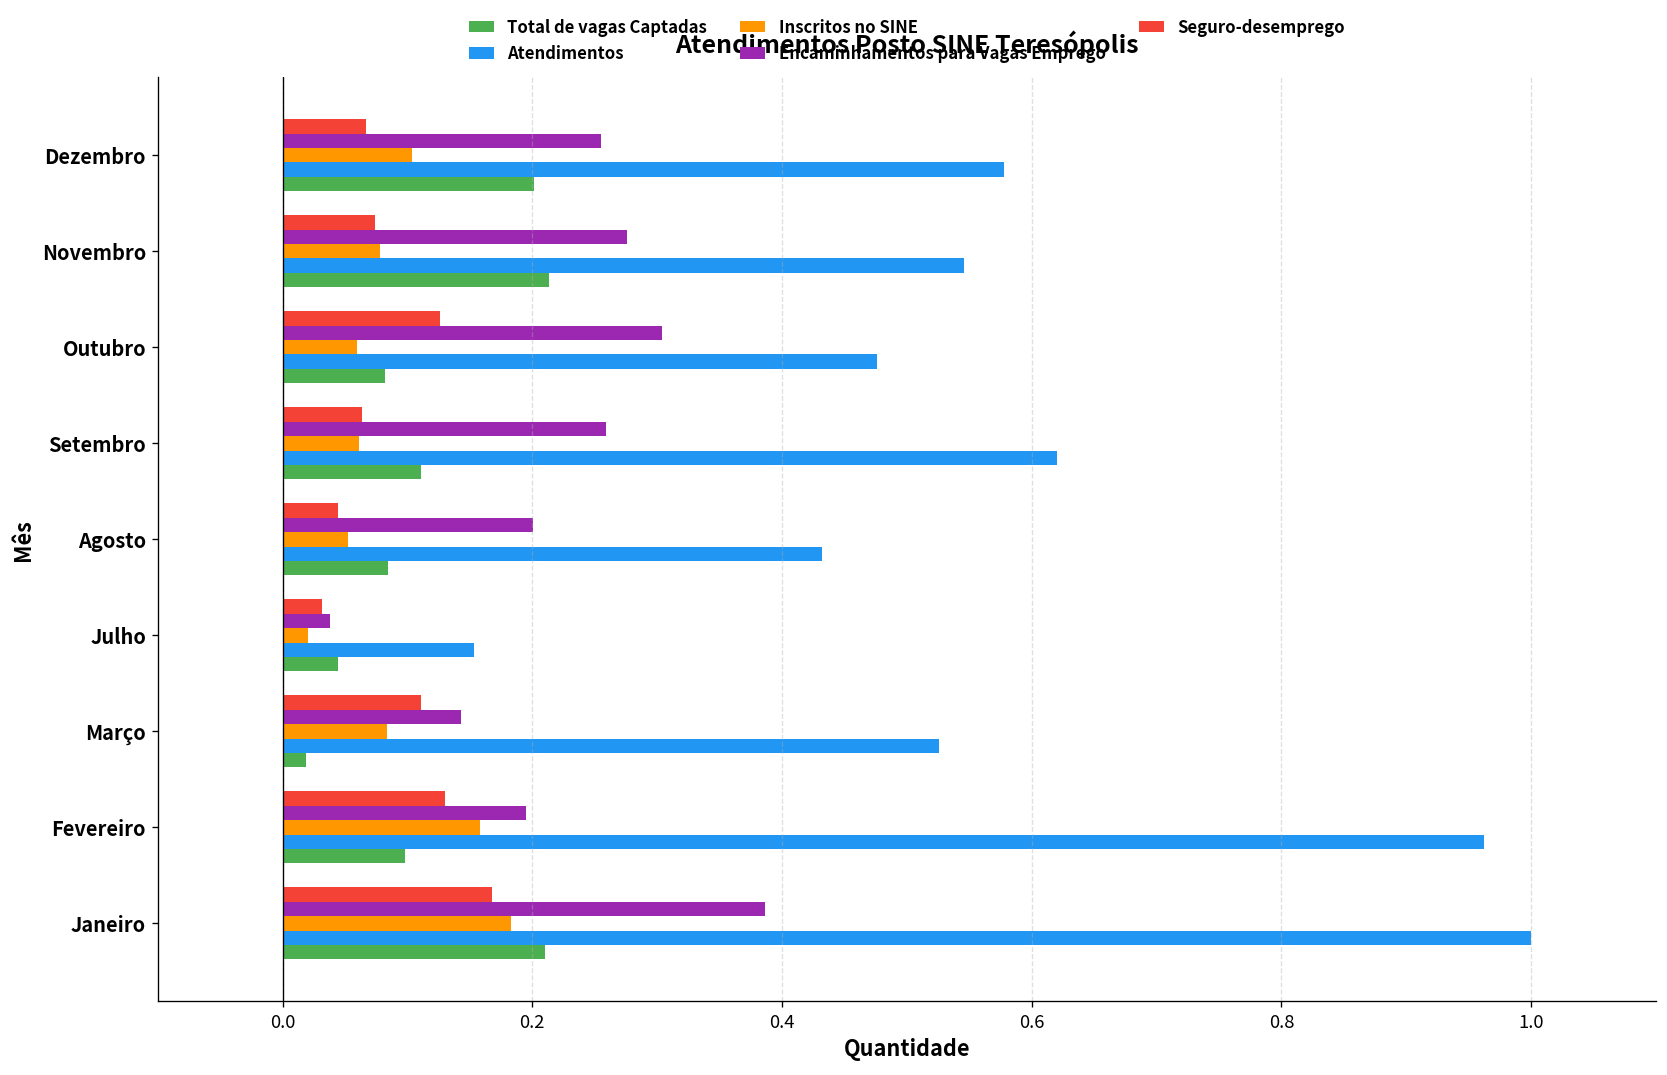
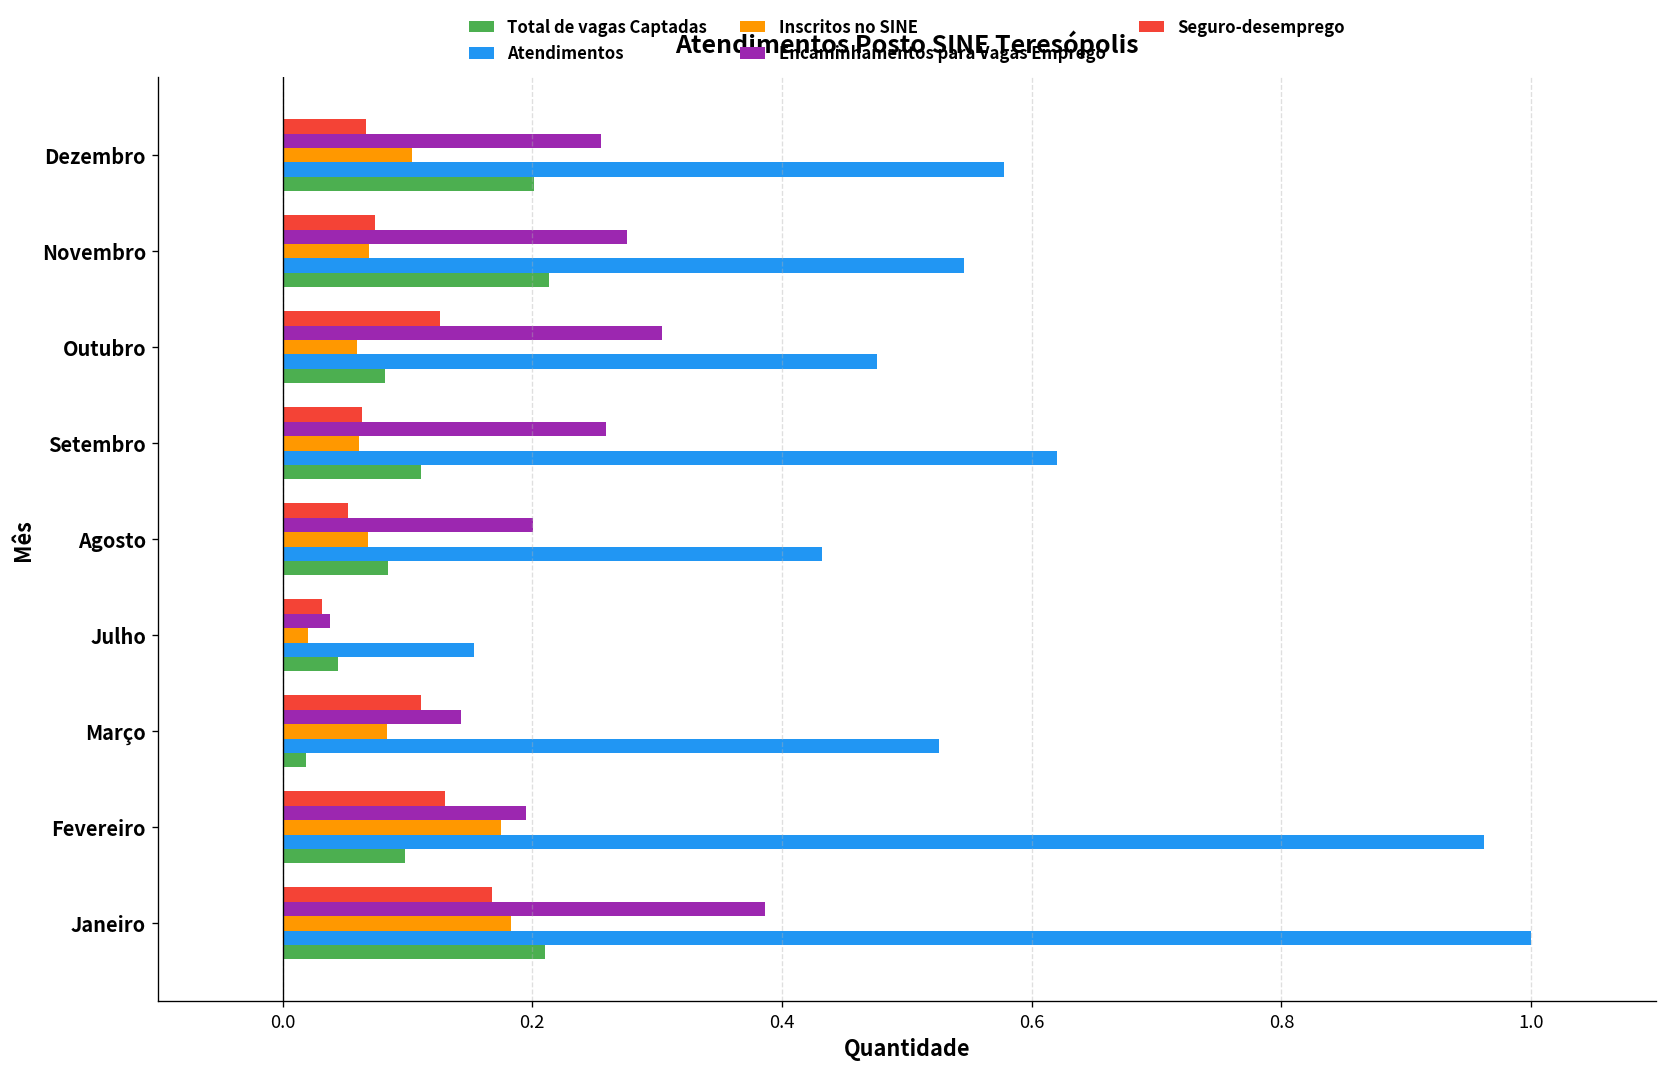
Inscritos no SINE, Novembro: 0.078 -> 0.069
Seguro-desemprego, Agosto: 0.044 -> 0.053
Inscritos no SINE, Agosto: 0.053 -> 0.069
Inscritos no SINE, Fevereiro: 0.158 -> 0.175
